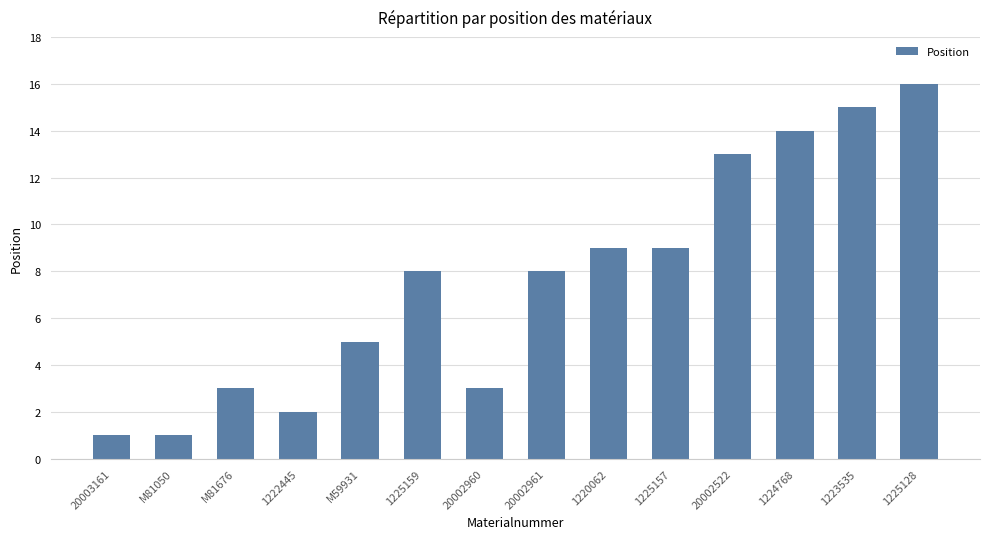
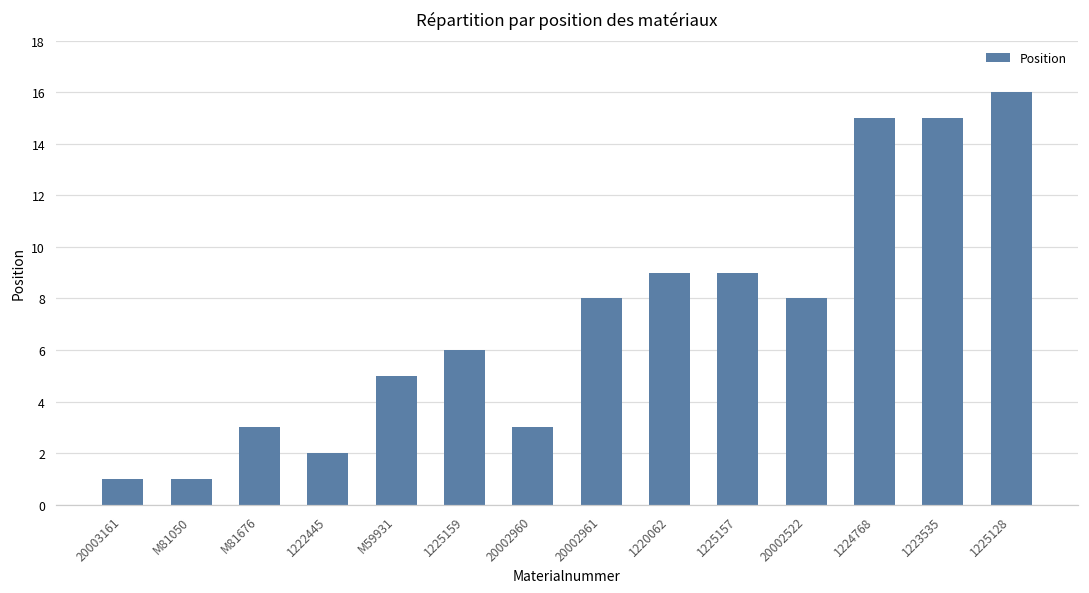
1225159: 8 -> 6
20002522: 13 -> 8
1224768: 14 -> 15
